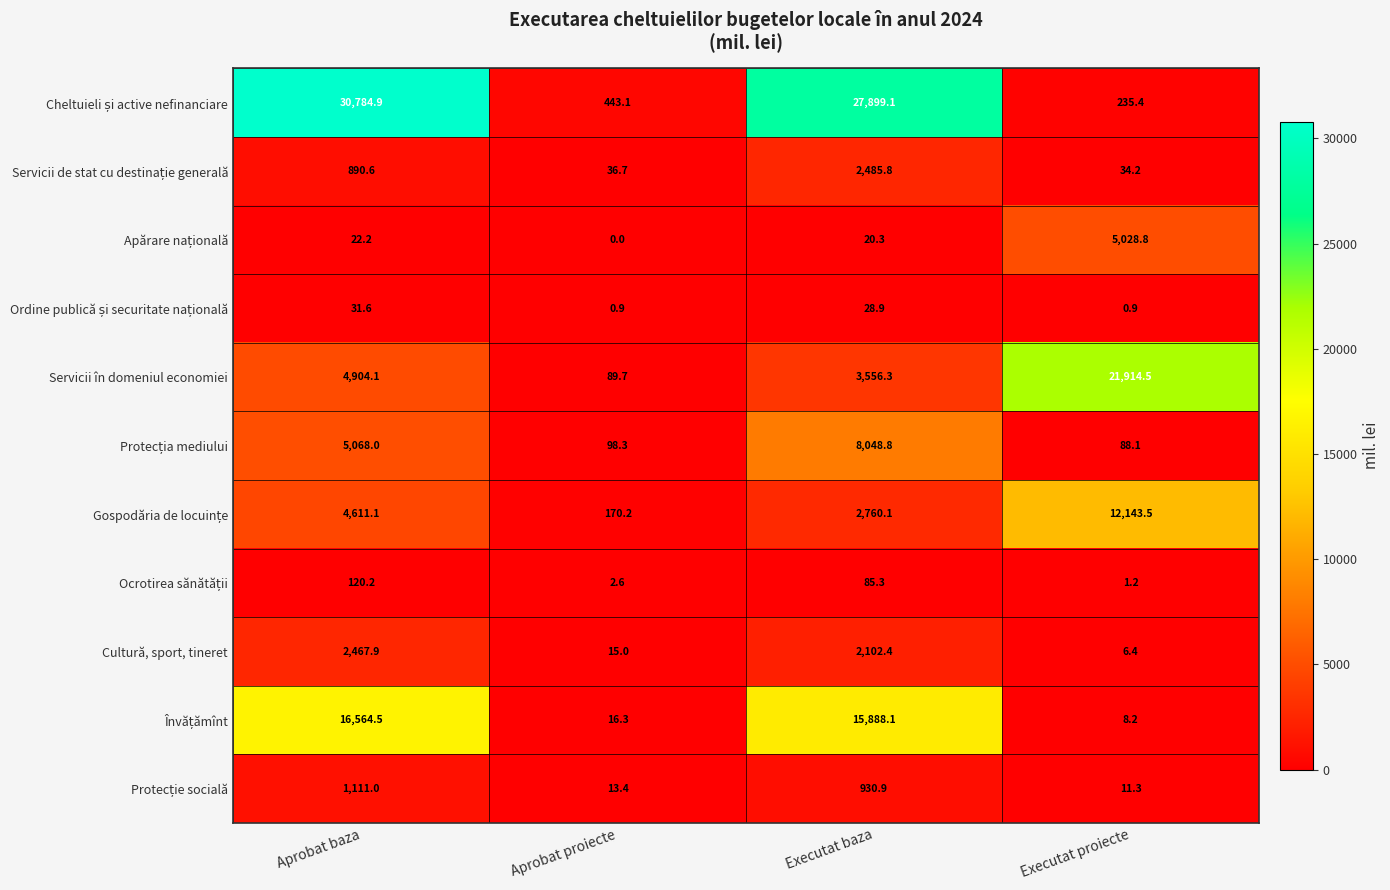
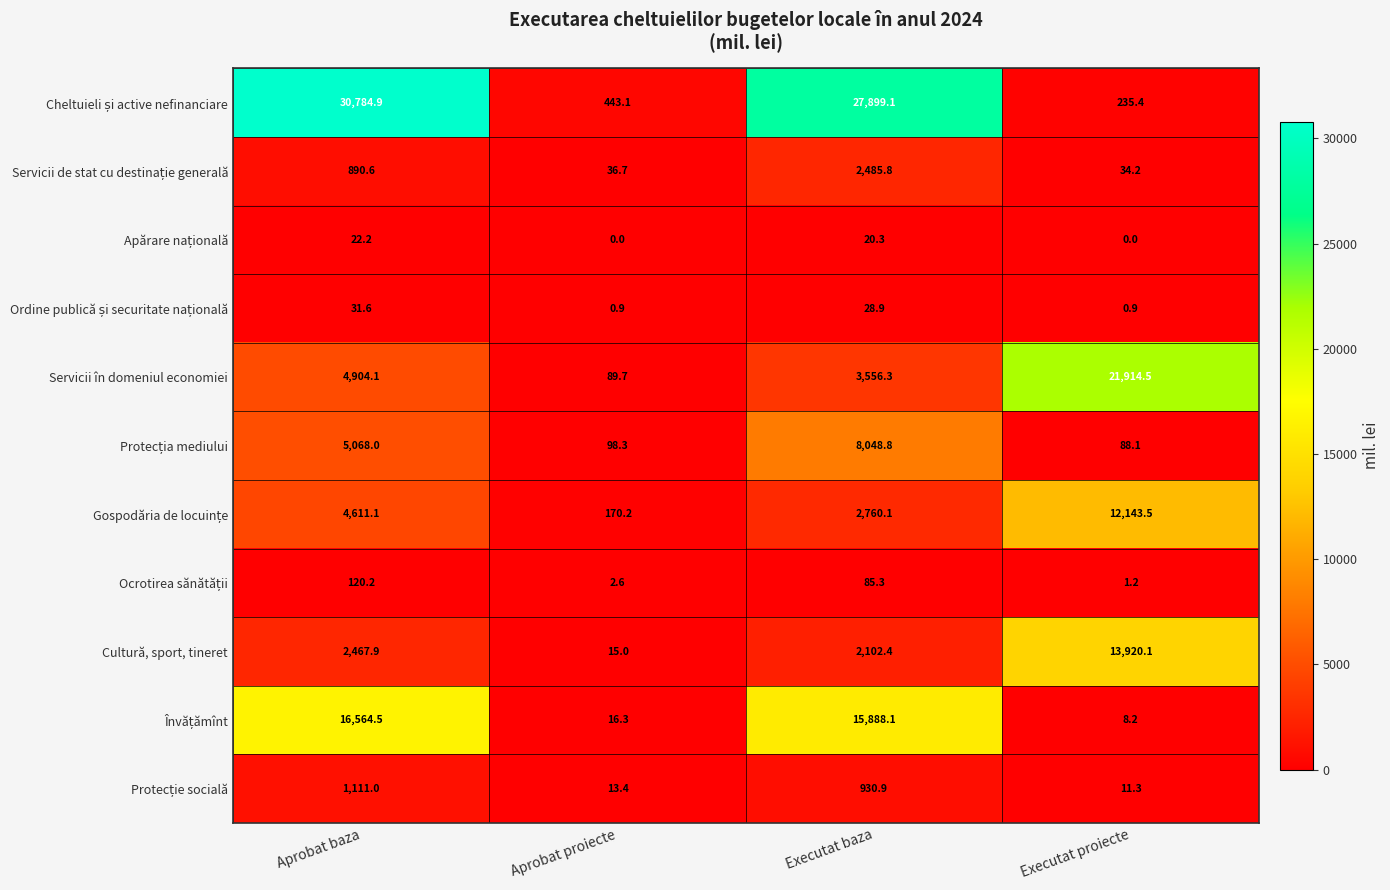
Apărare națională, Executat proiecte: 5,028.8 -> 0.0
Cultură, sport, tineret, Executat proiecte: 6.4 -> 13,920.1
